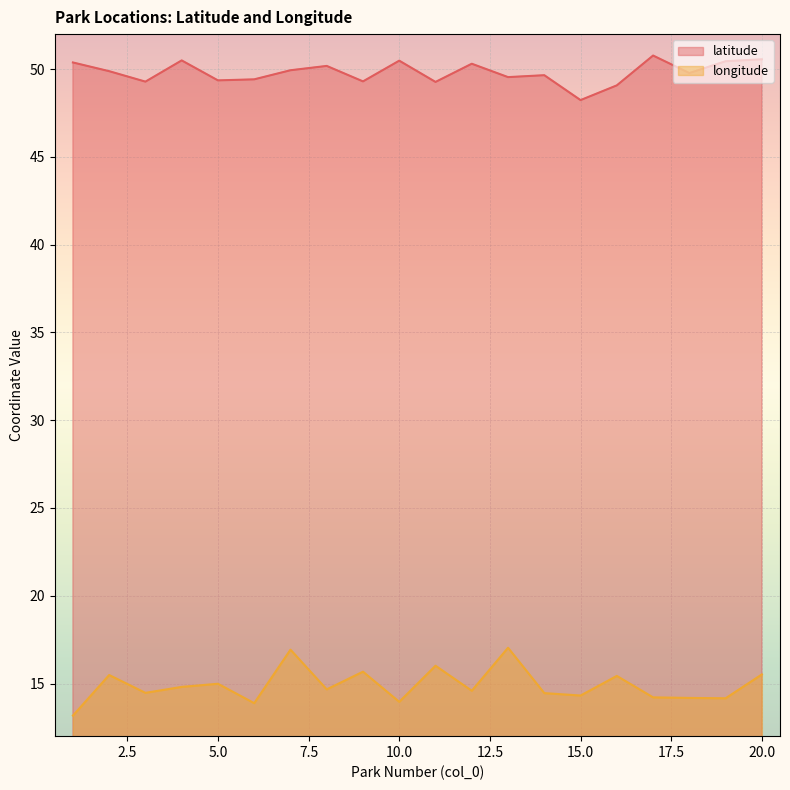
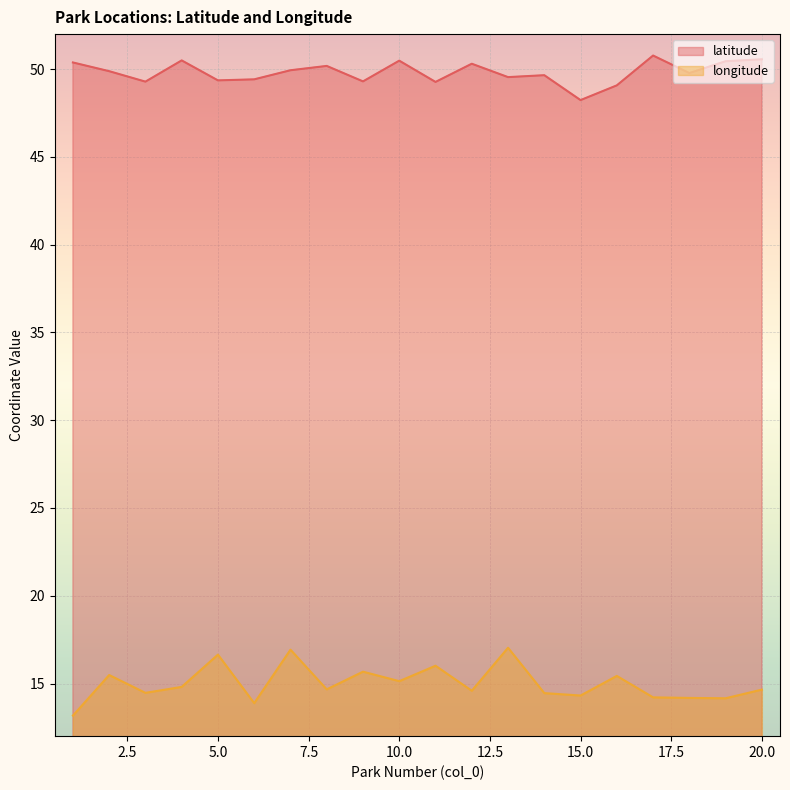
longitude, 5.0: 15.0 -> 16.6
longitude, 10.0: 14.0 -> 15.1
longitude, 20.0: 15.5 -> 14.7
